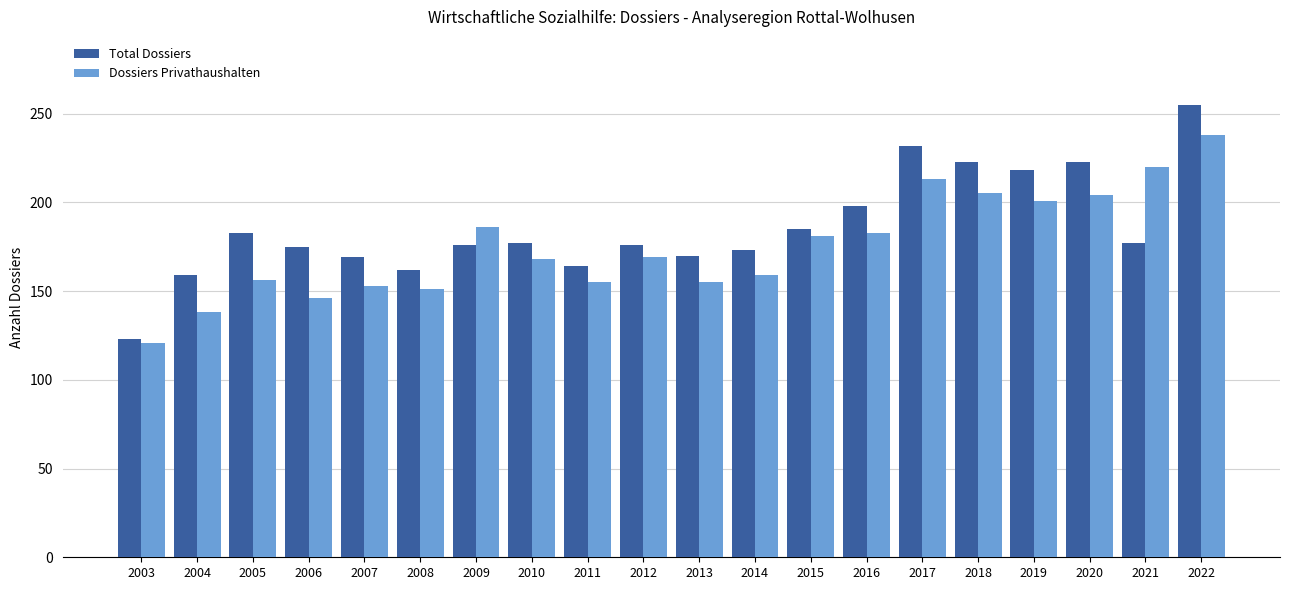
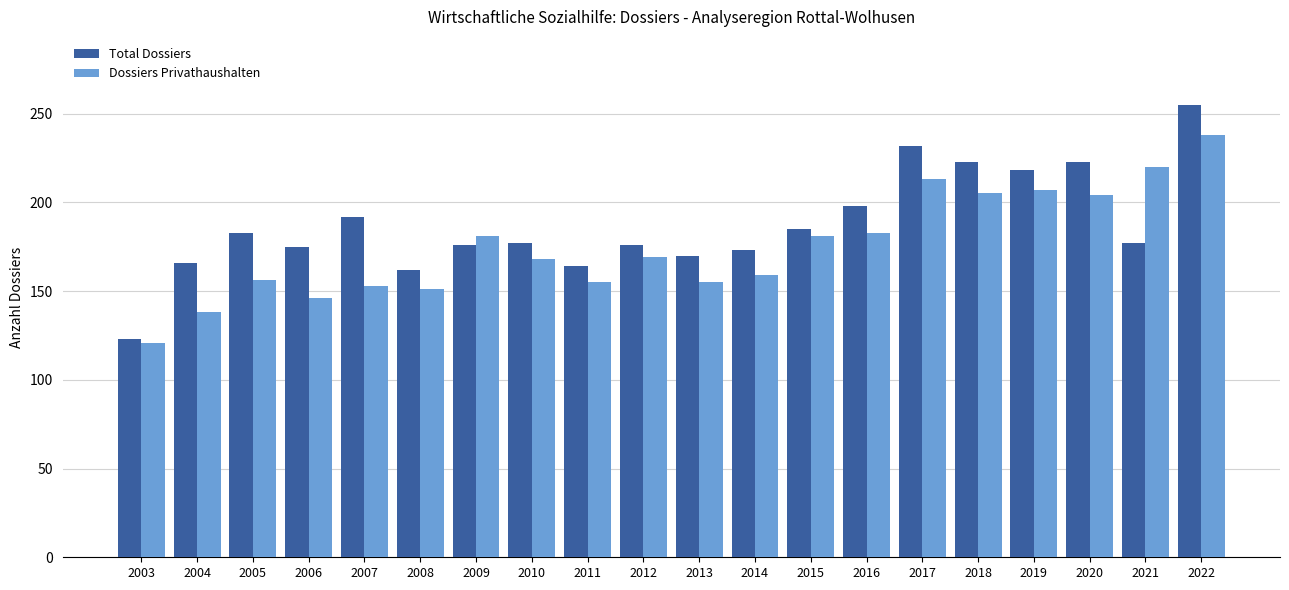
Total Dossiers, 2004: 159 -> 166
Total Dossiers, 2007: 169 -> 192
Dossiers Privathaushalten, 2009: 186 -> 181
Dossiers Privathaushalten, 2019: 201 -> 207
